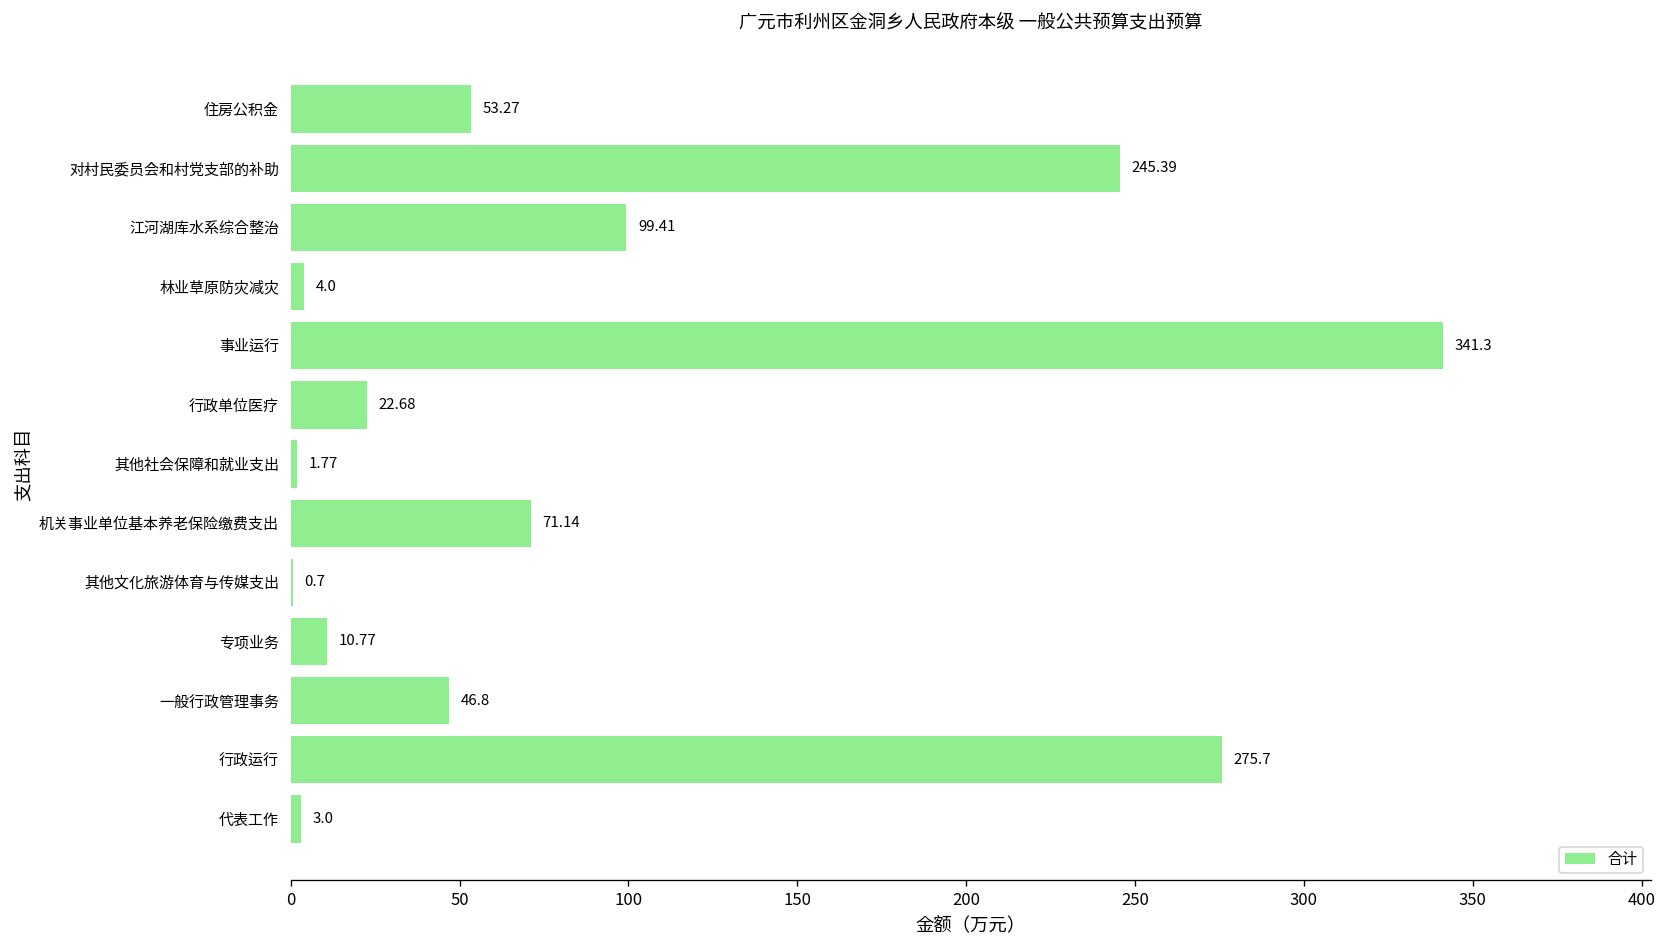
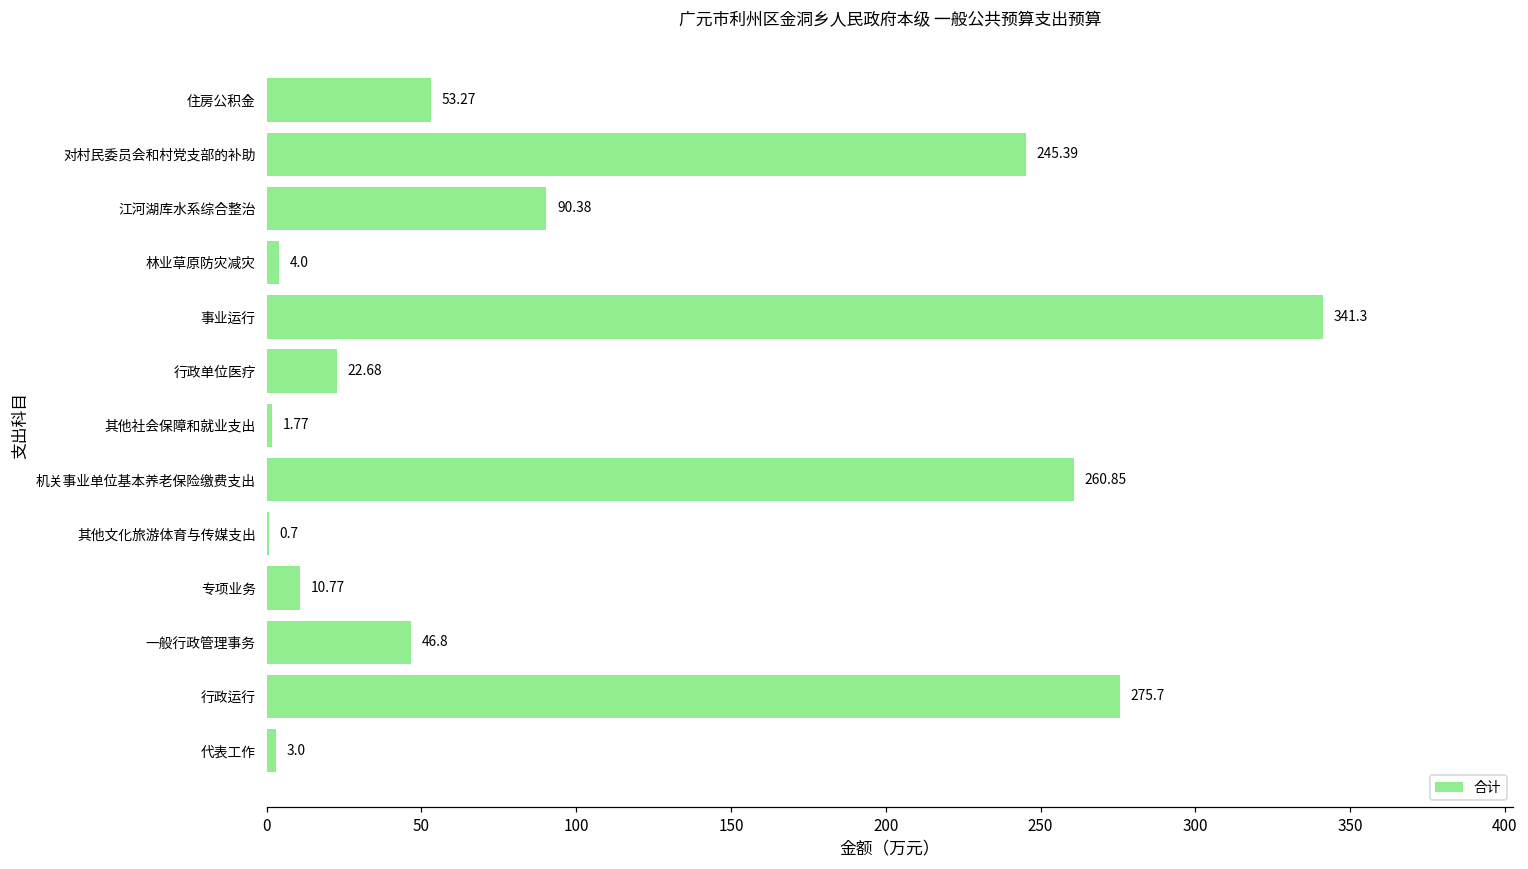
江河湖库水系综合整治: 99.41 -> 90.38
机关事业单位基本养老保险缴费支出: 71.14 -> 260.85
